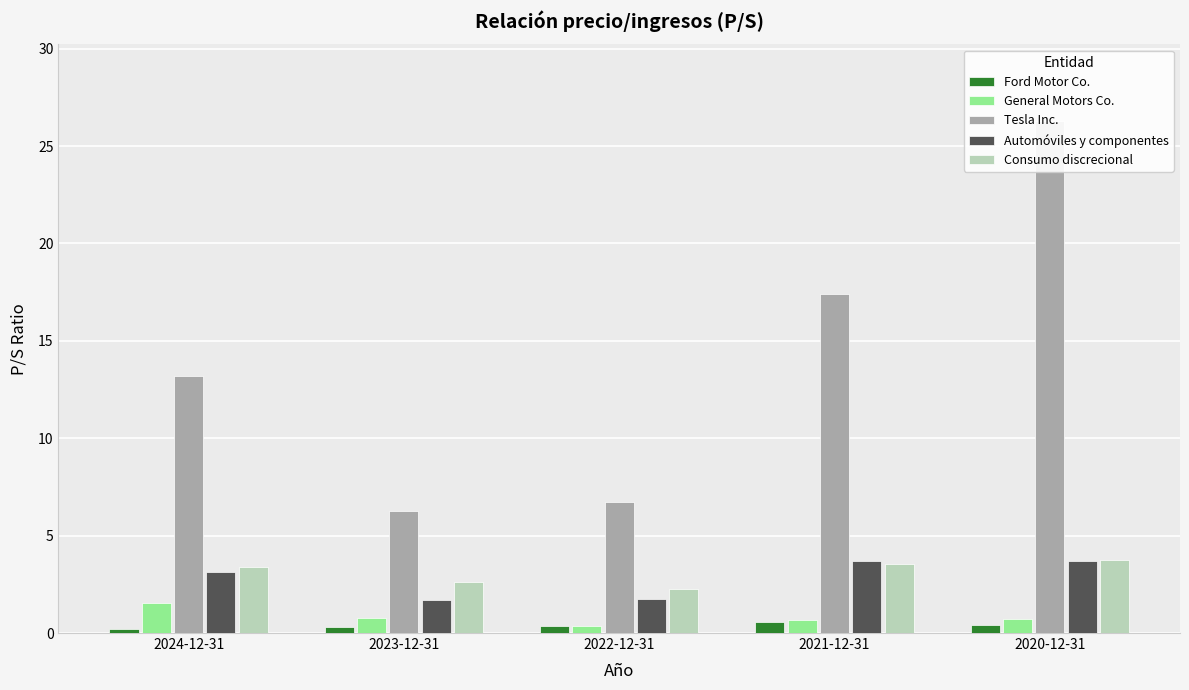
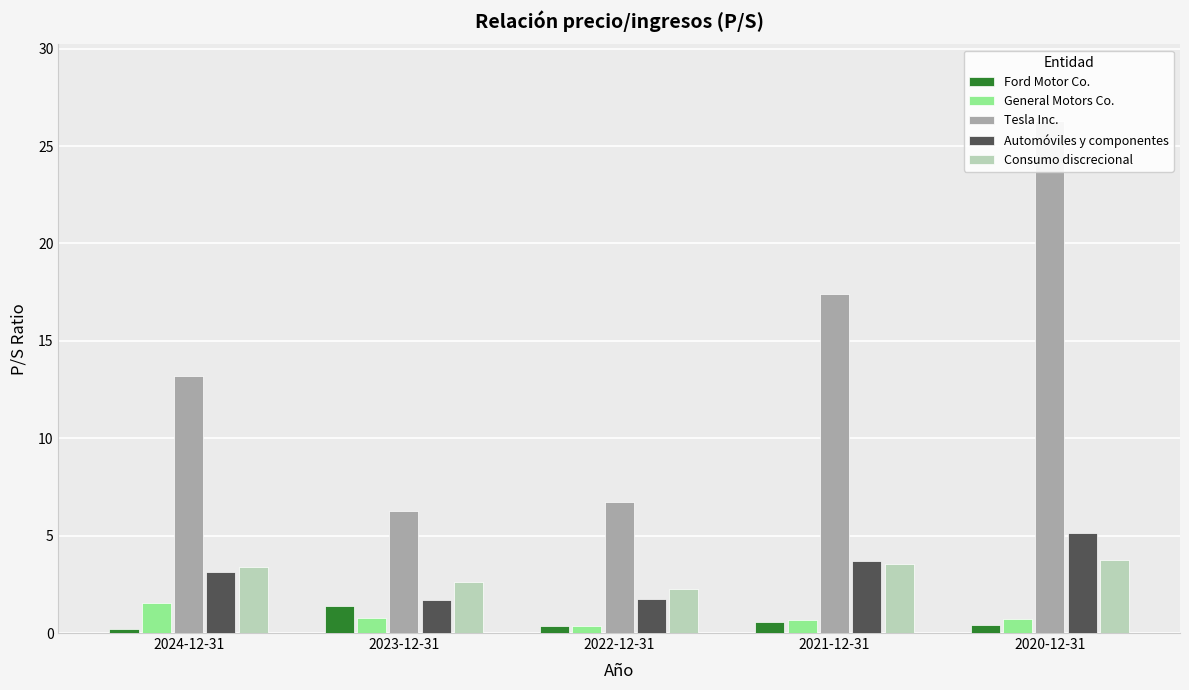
Ford Motor Co., 2023-12-31: 0.3 -> 1.4
Automóviles y componentes, 2020-12-31: 3.7 -> 5.1
